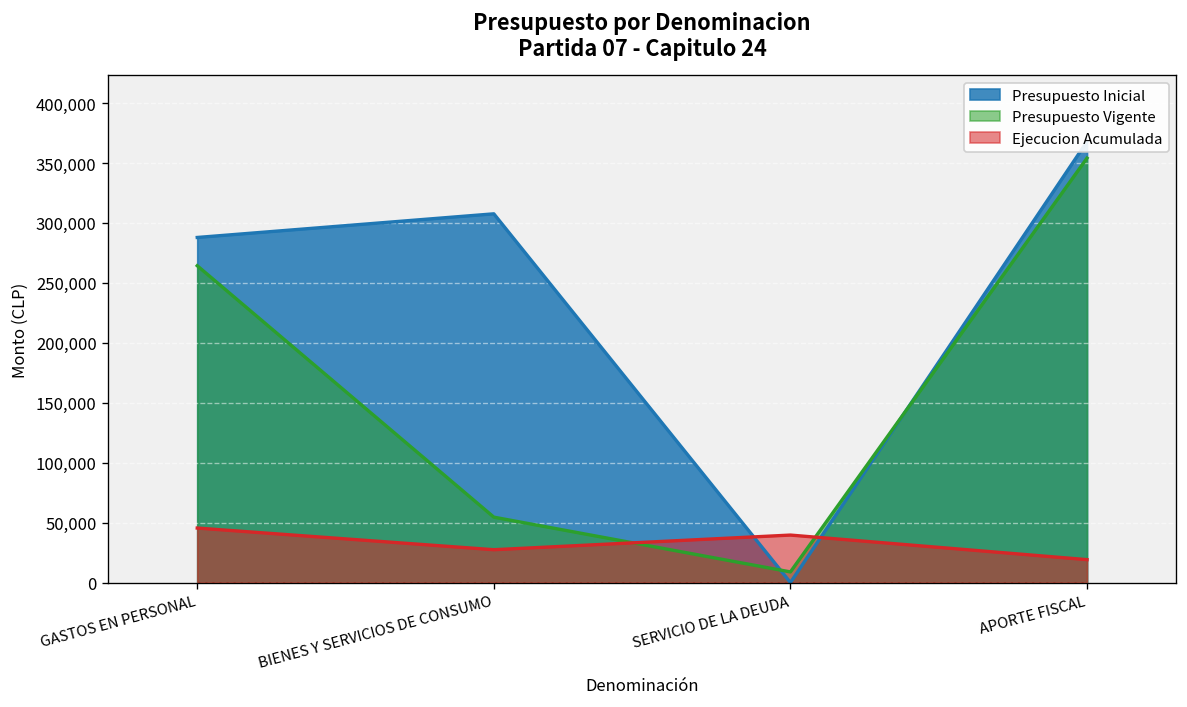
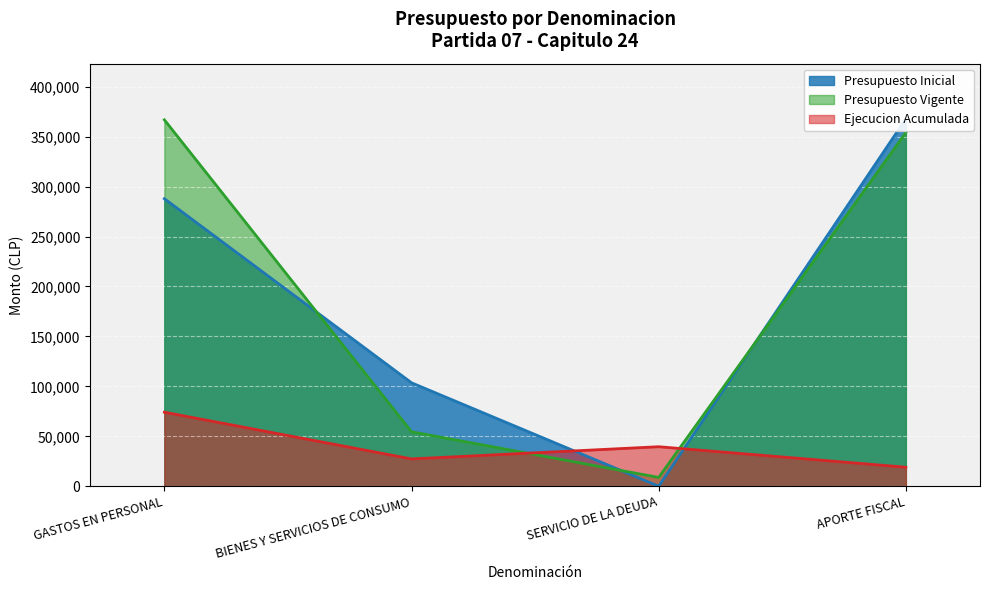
Presupuesto Vigente, GASTOS EN PERSONAL: 260,000 -> 370,000
Ejecucion Acumulada, GASTOS EN PERSONAL: 50,000 -> 70,000
Presupuesto Inicial, BIENES Y SERVICIOS DE CONSUMO: 310,000 -> 100,000
